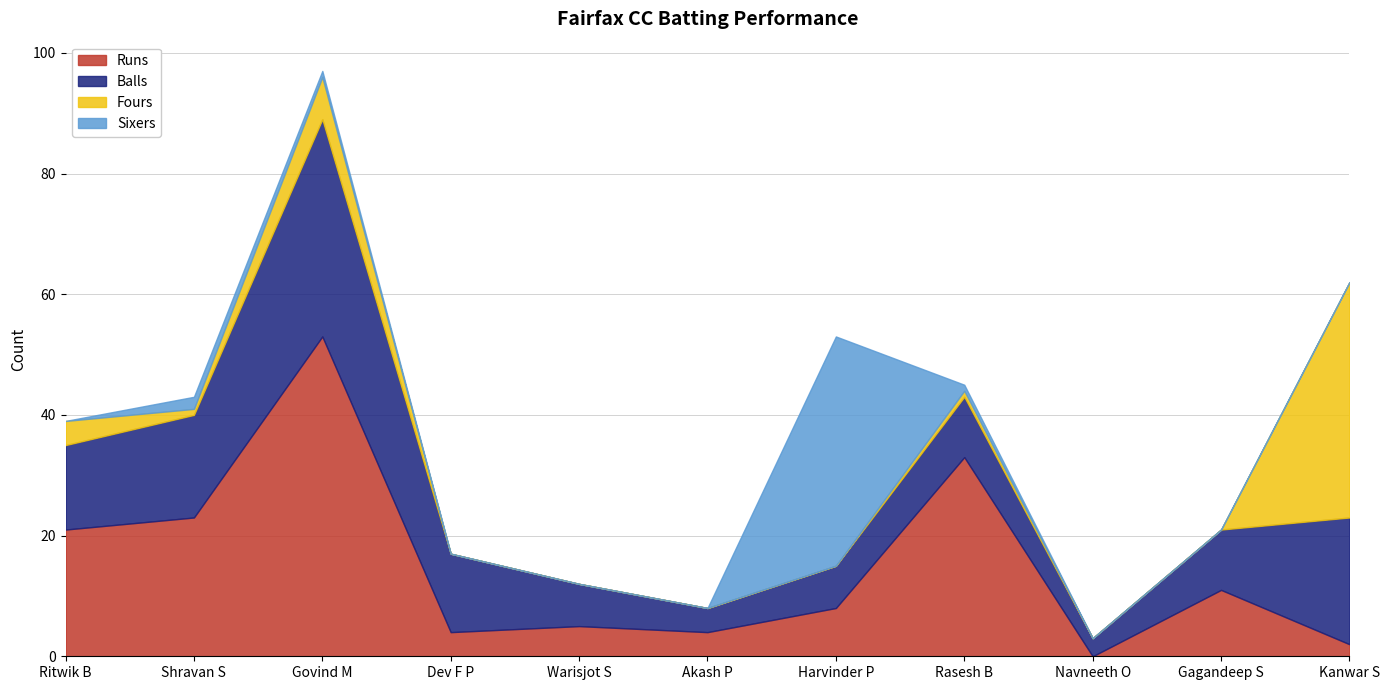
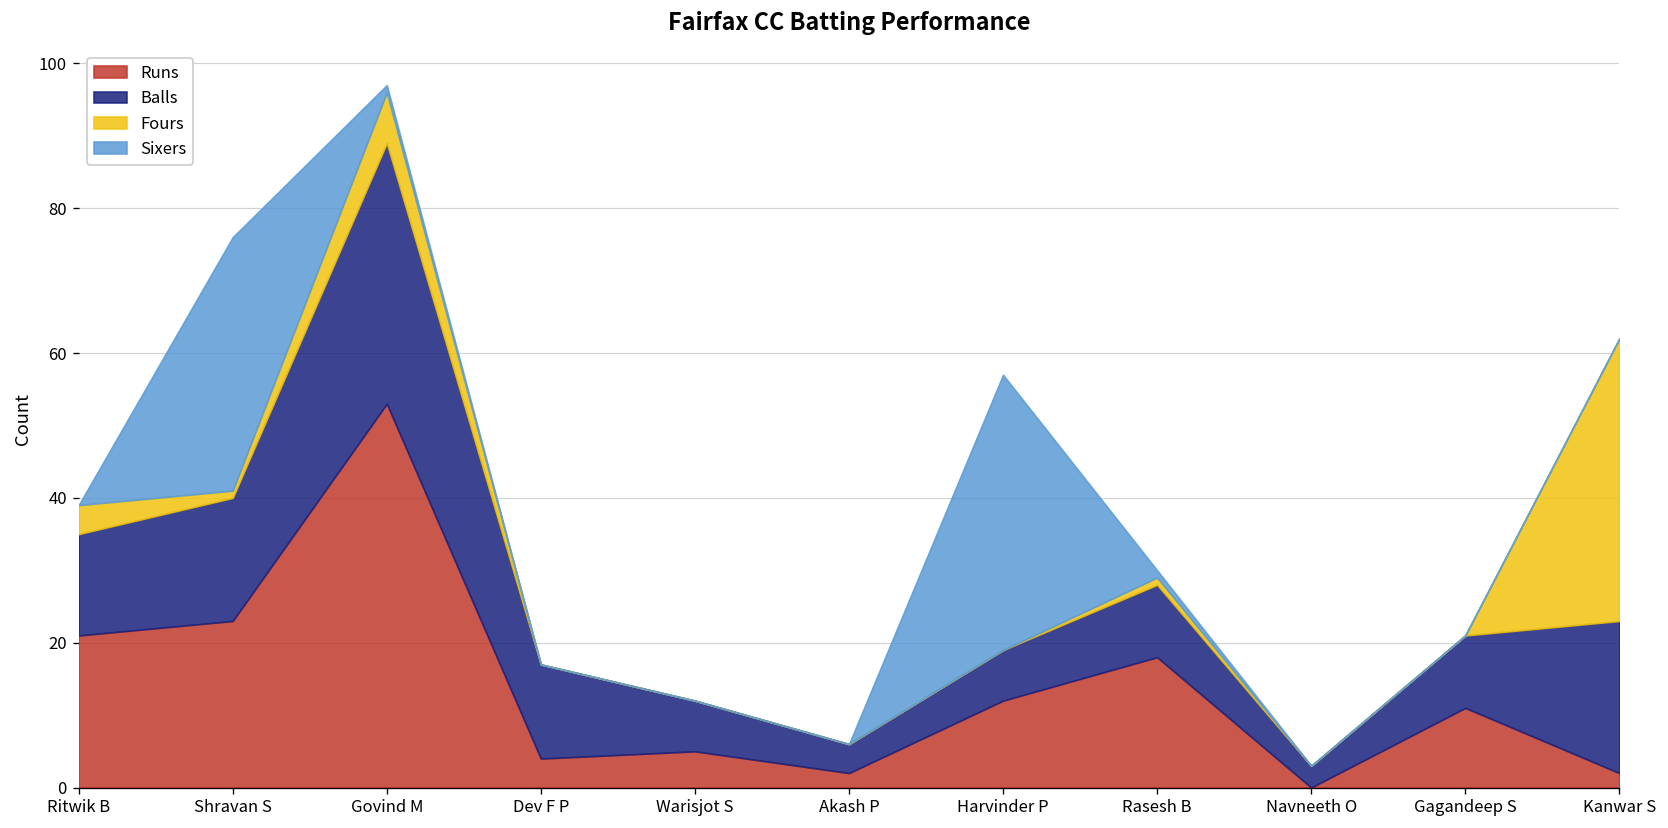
Sixers, Shravan S: 2 -> 35
Runs, Akash P: 4 -> 2
Runs, Harvinder P: 8 -> 12
Runs, Rasesh B: 33 -> 18
